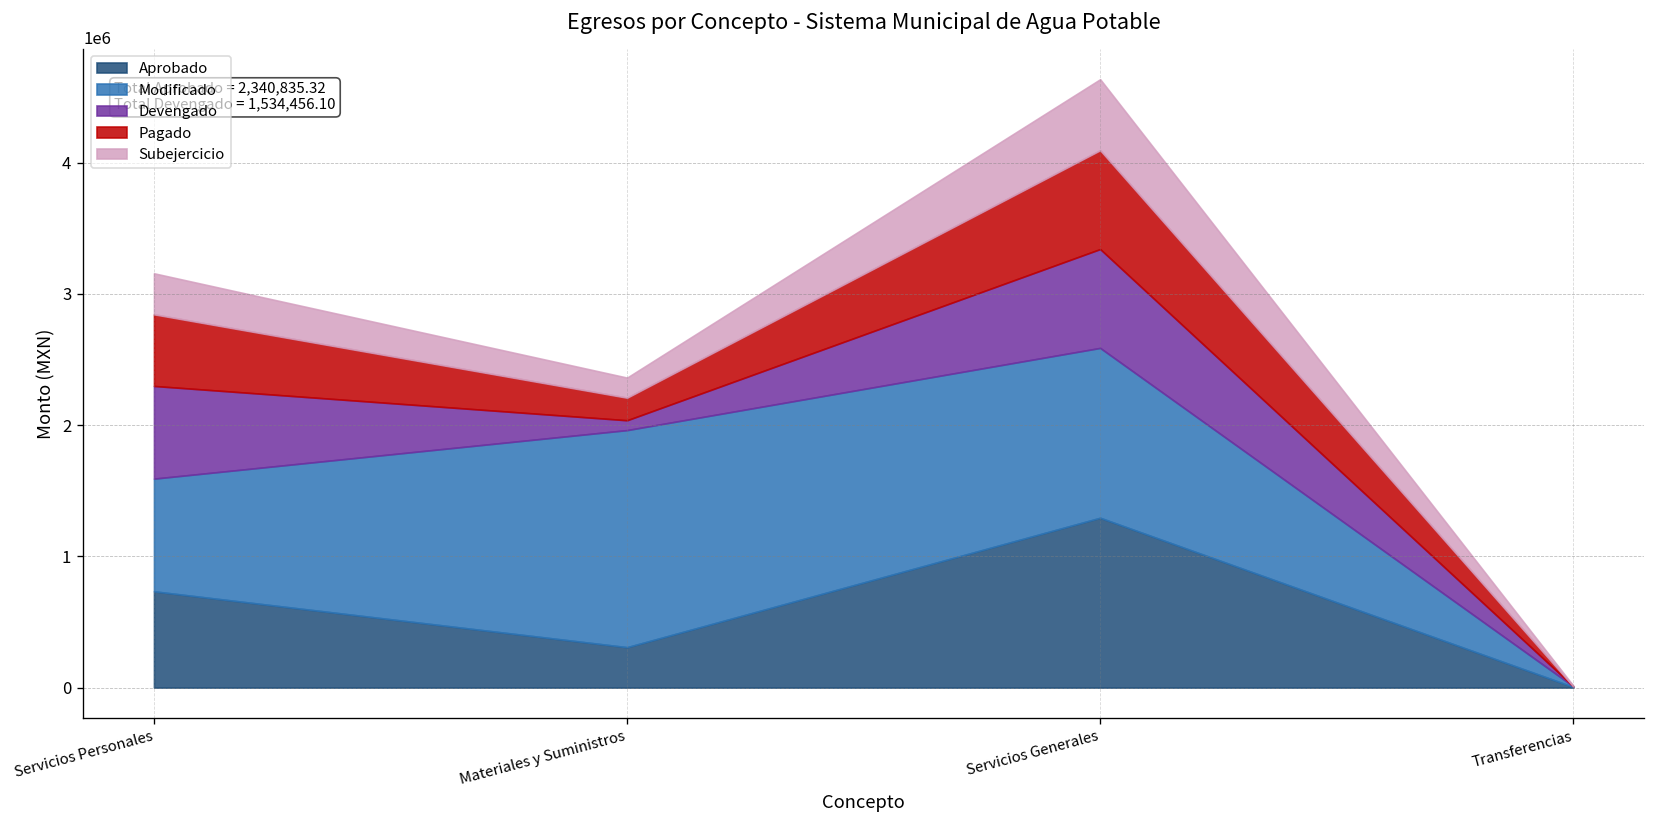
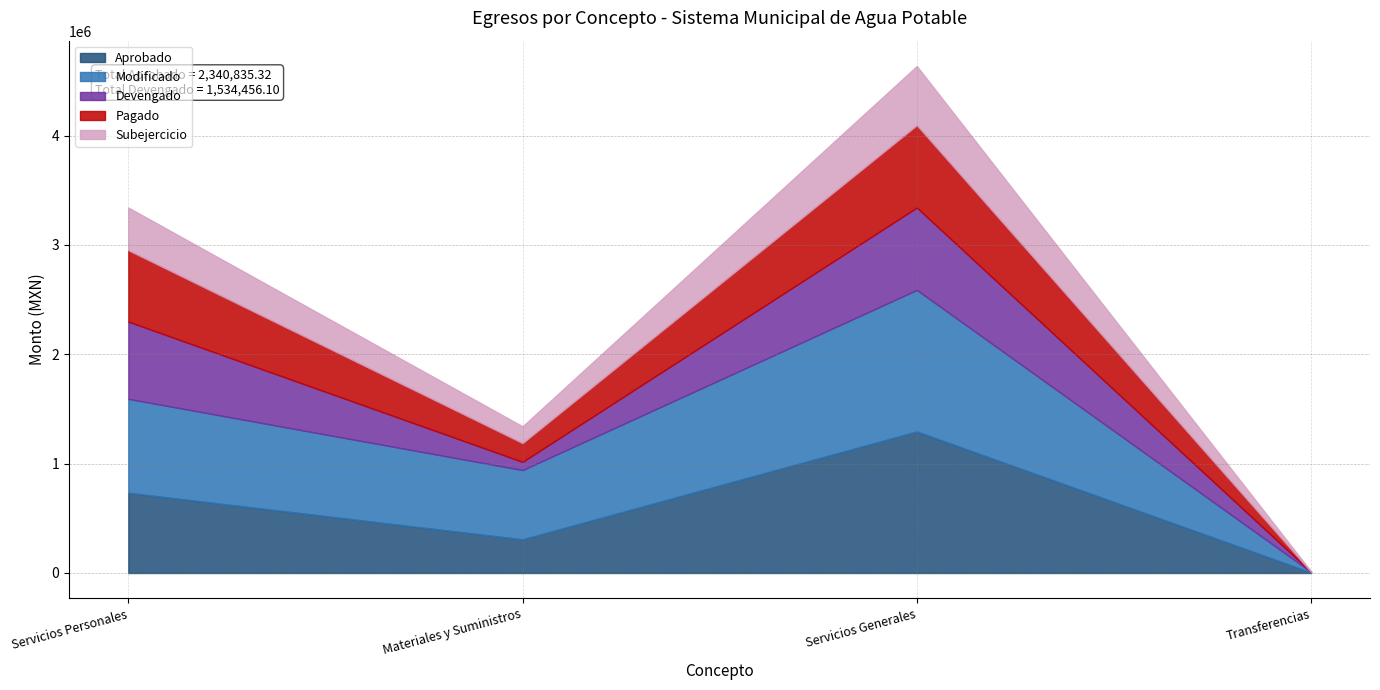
Pagado, Servicios Personales: 550000 -> 650000
Subejercicio, Servicios Personales: 310000 -> 390000
Modificado, Materiales y Suministros: 1650000 -> 630000
